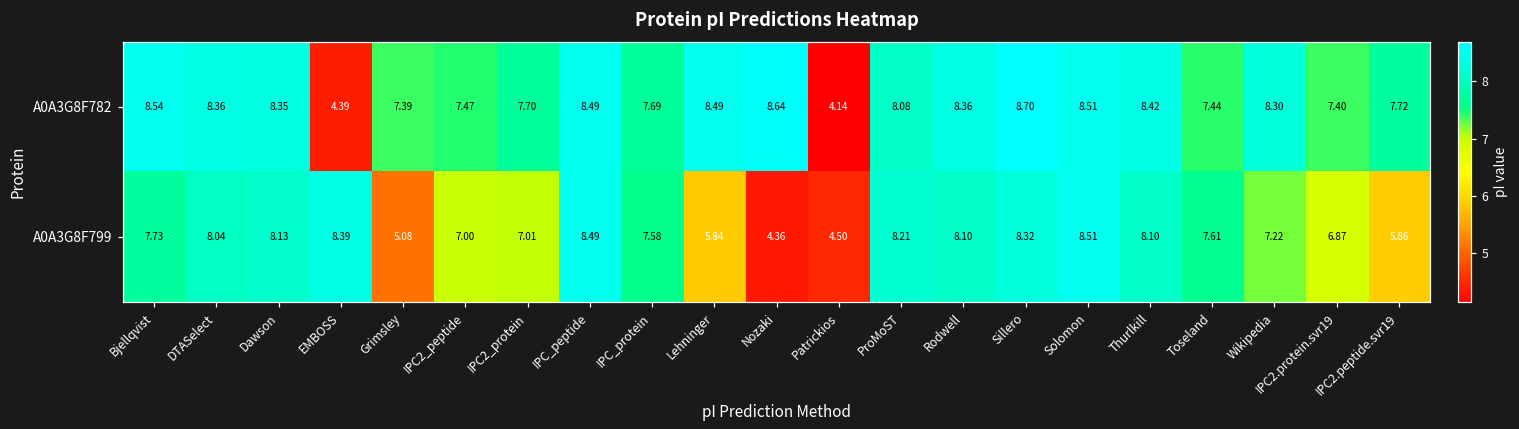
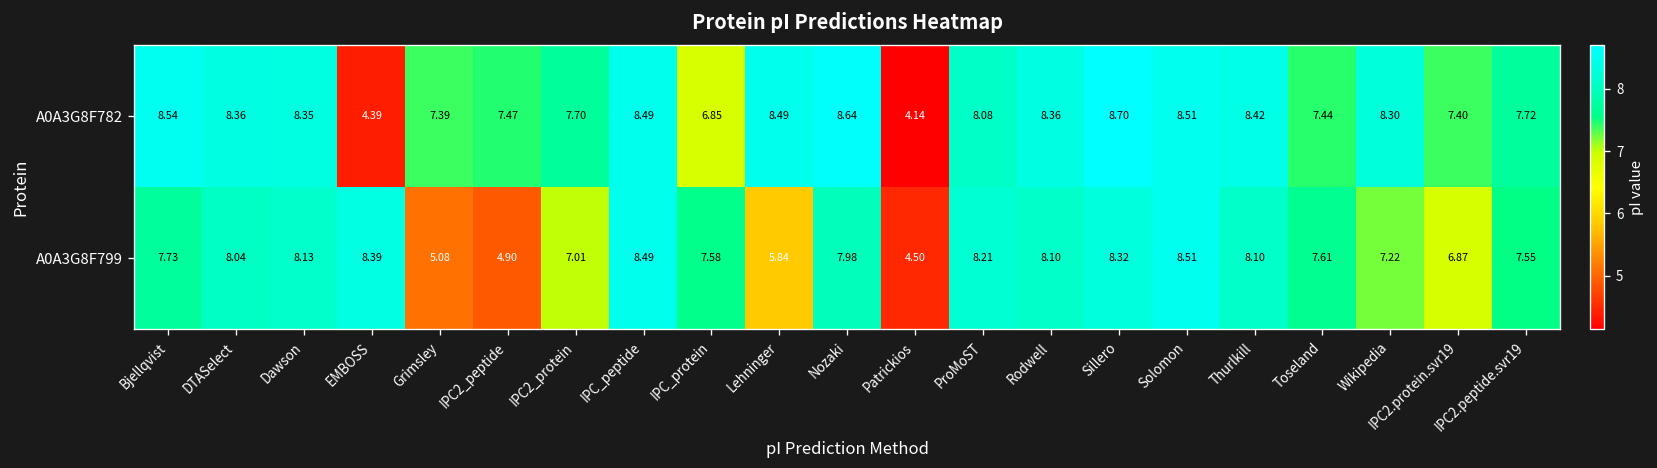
A0A3G8F782, IPC_protein: 7.69 -> 6.85
A0A3G8F799, IPC2_peptide: 7.00 -> 4.90
A0A3G8F799, Nozaki: 4.36 -> 7.98
A0A3G8F799, IPC2.peptide.svr19: 5.86 -> 7.55
